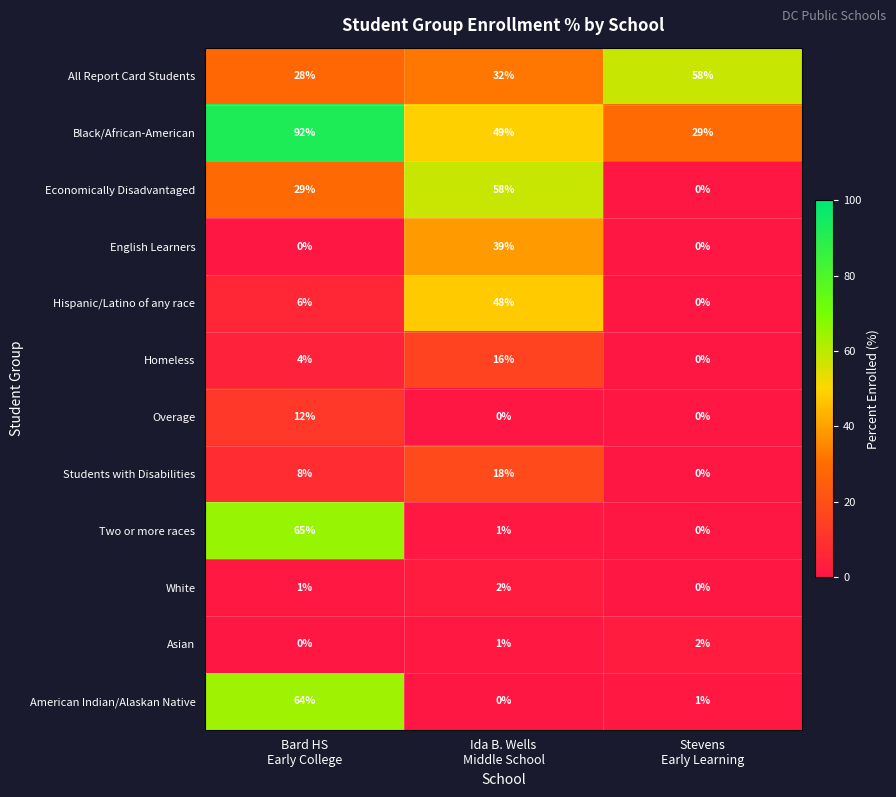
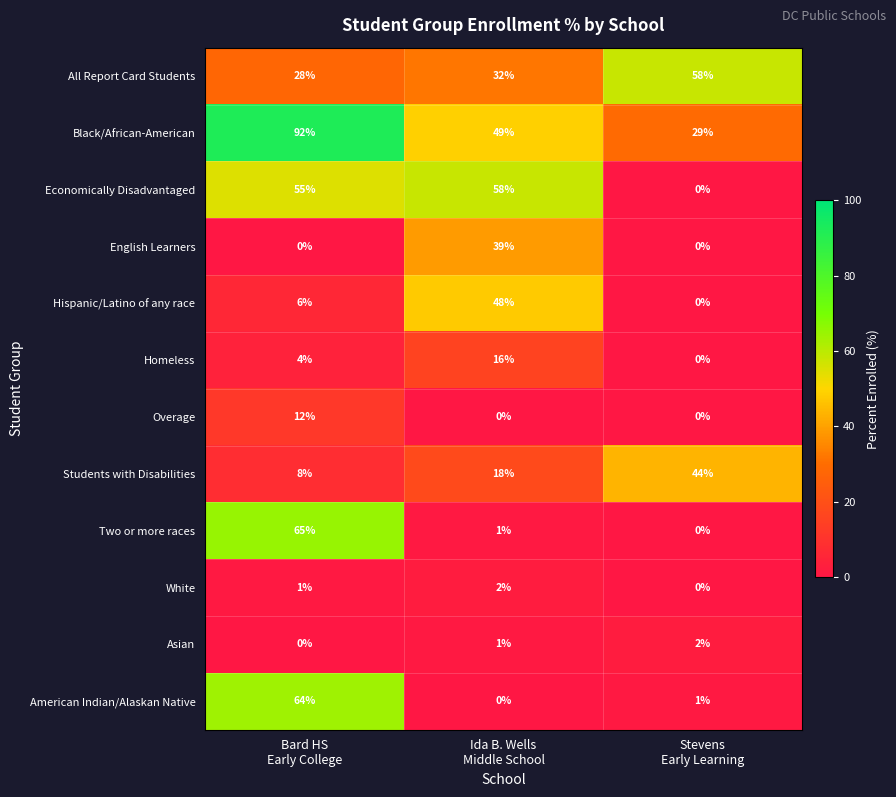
Economically Disadvantaged, Bard HS Early College: 29% -> 55%
Students with Disabilities, Stevens Early Learning: 0% -> 44%
